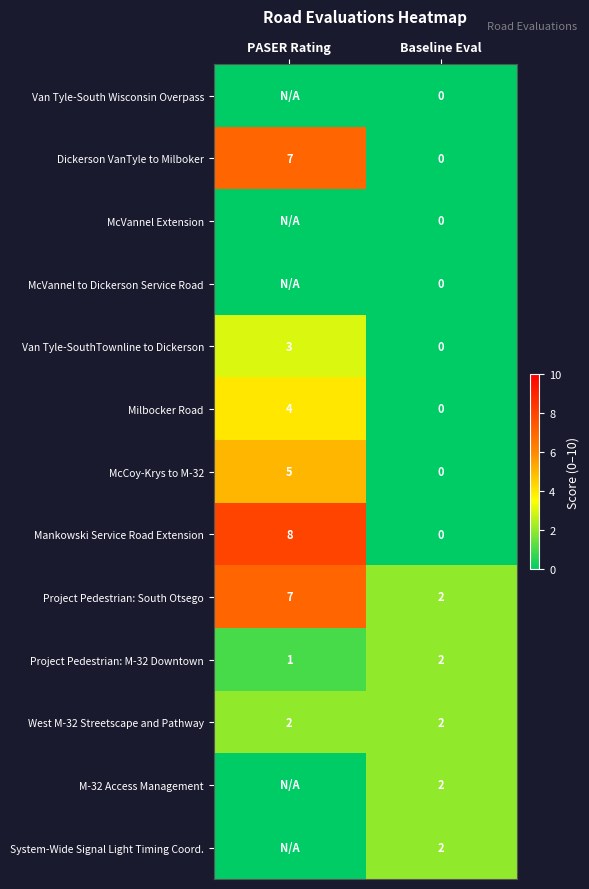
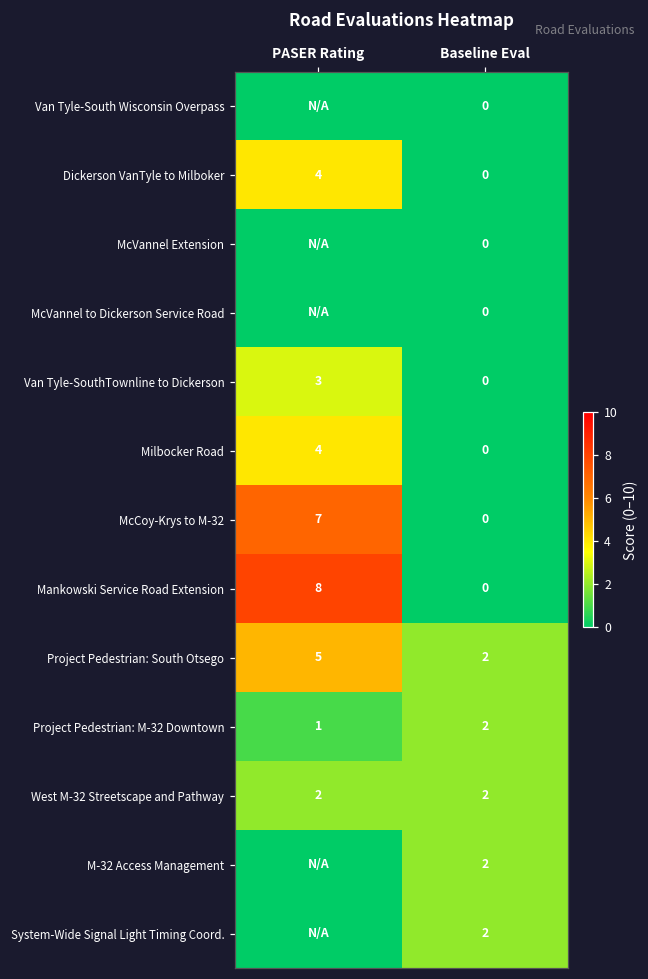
Dickerson VanTyle to Milboker, PASER Rating: 7 -> 4
McCoy-Krys to M-32, PASER Rating: 5 -> 7
Project Pedestrian: South Otsego, PASER Rating: 7 -> 5
